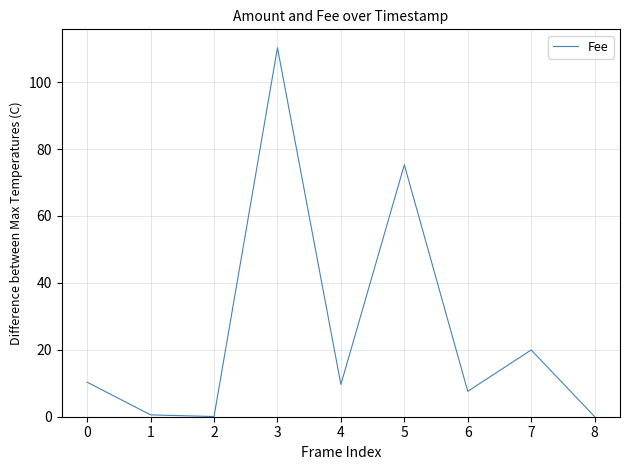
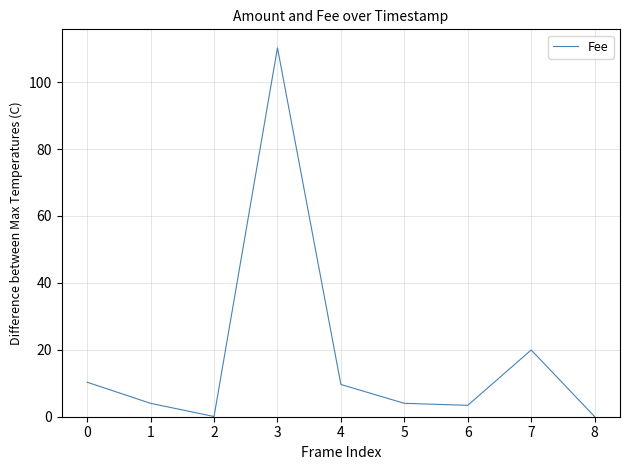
1: 1 -> 4
5: 75 -> 4
6: 8 -> 3
